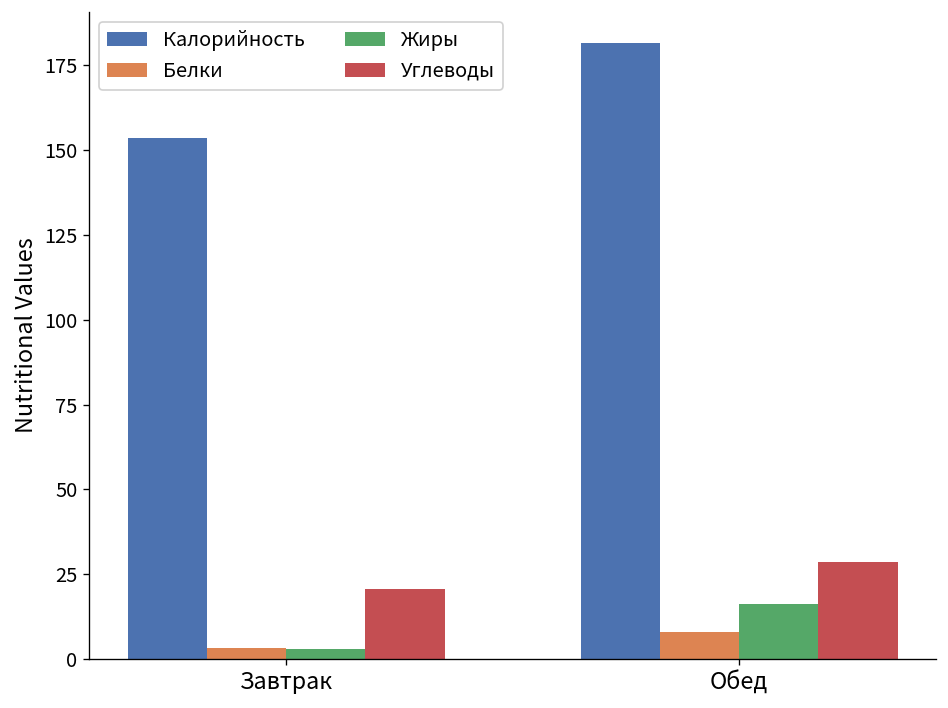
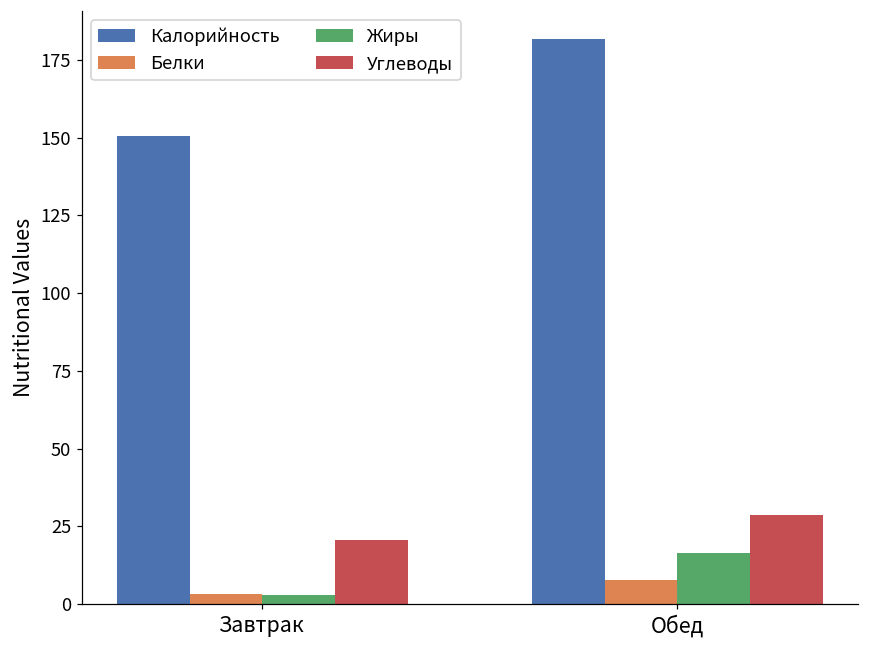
Калорийность, Завтрак: 154 -> 151
